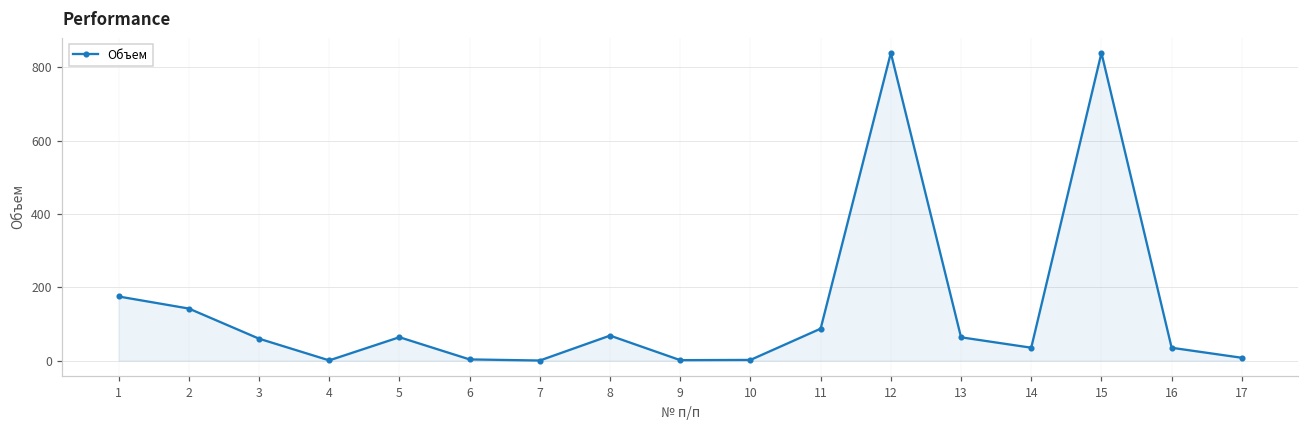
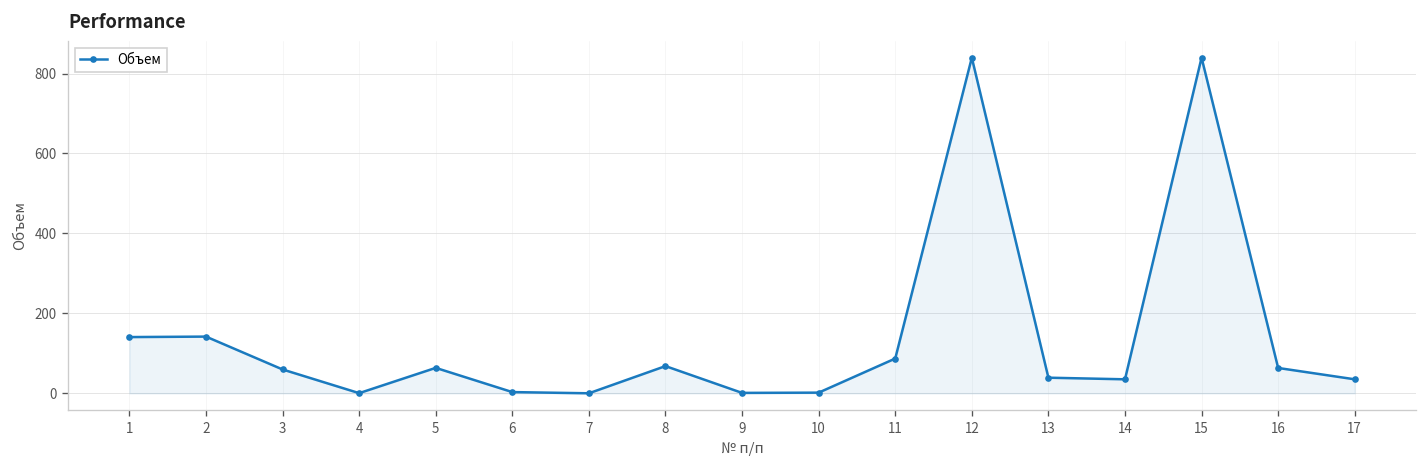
1: 170 -> 140
13: 60 -> 40
16: 30 -> 60
17: 10 -> 30
